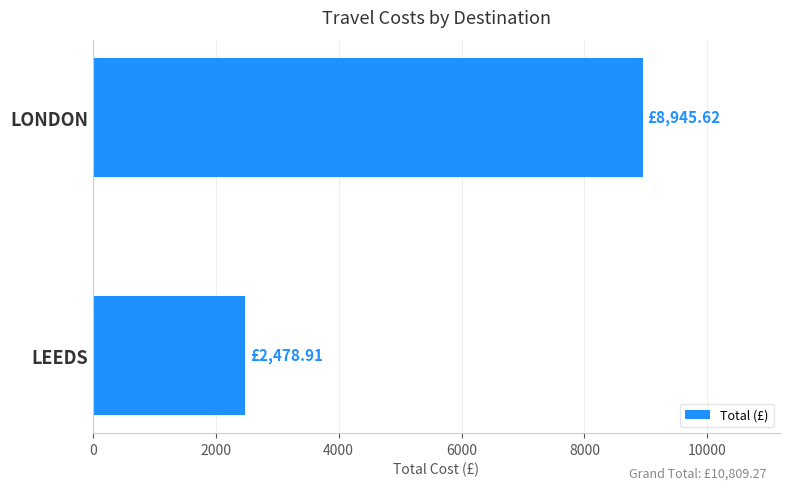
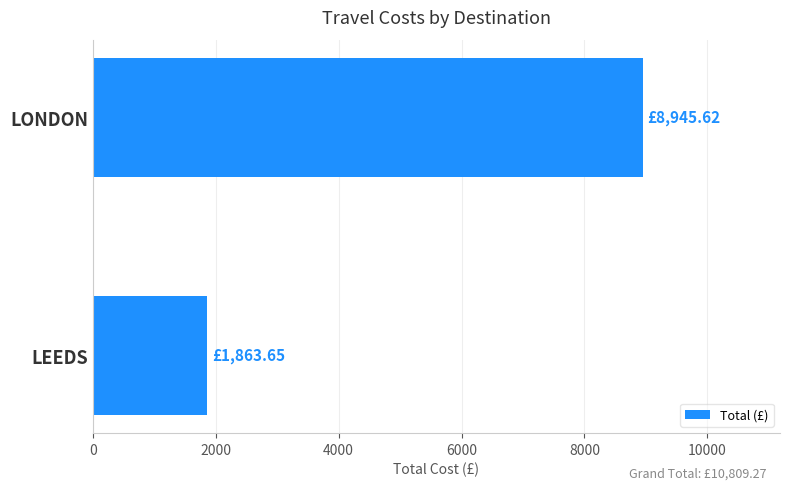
LEEDS: £2,478.91 -> £1,863.65
